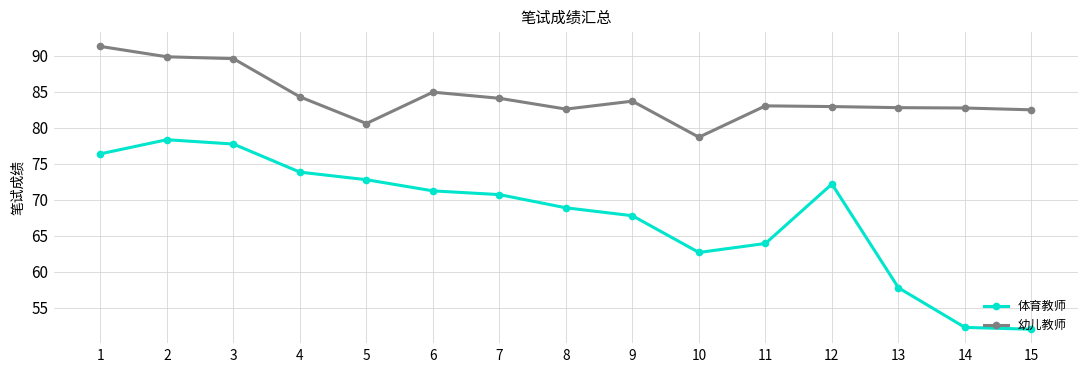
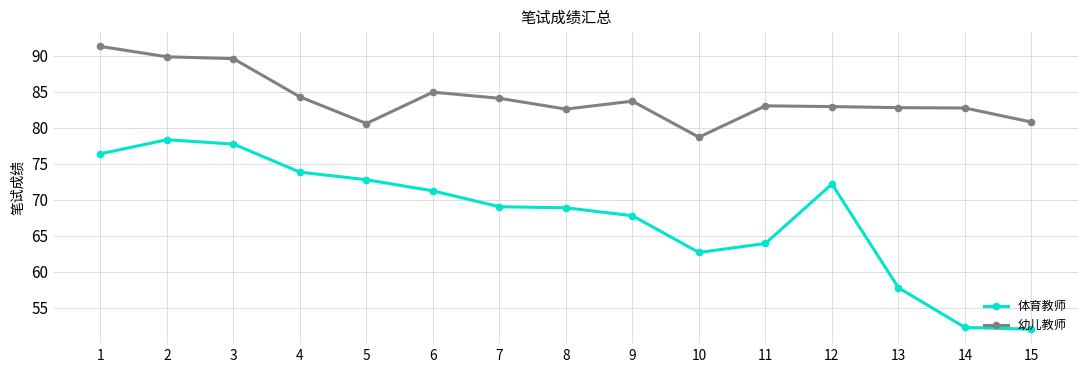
体育教师, 7: 71 -> 69
幼儿教师, 15: 83 -> 81
